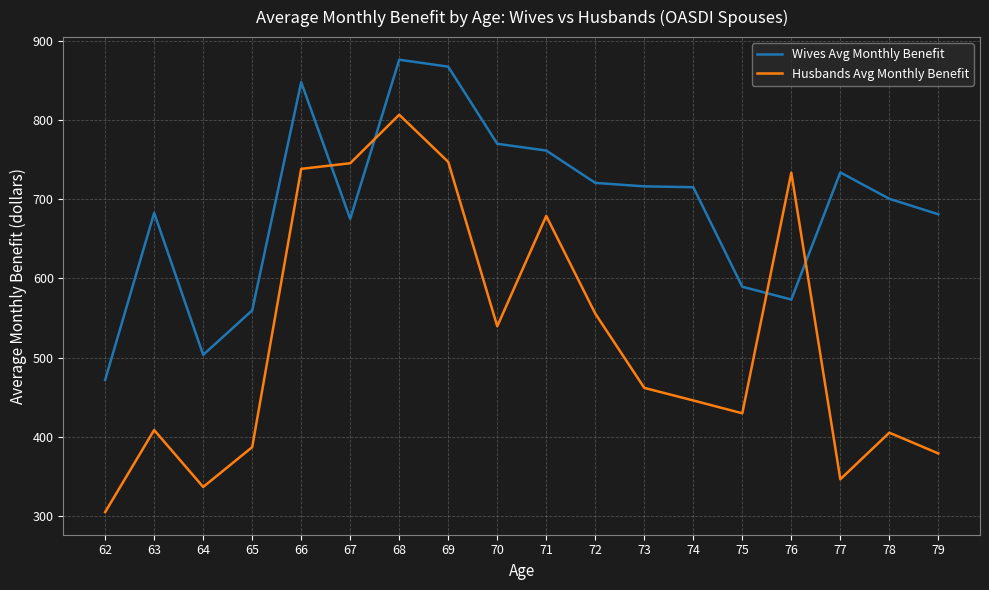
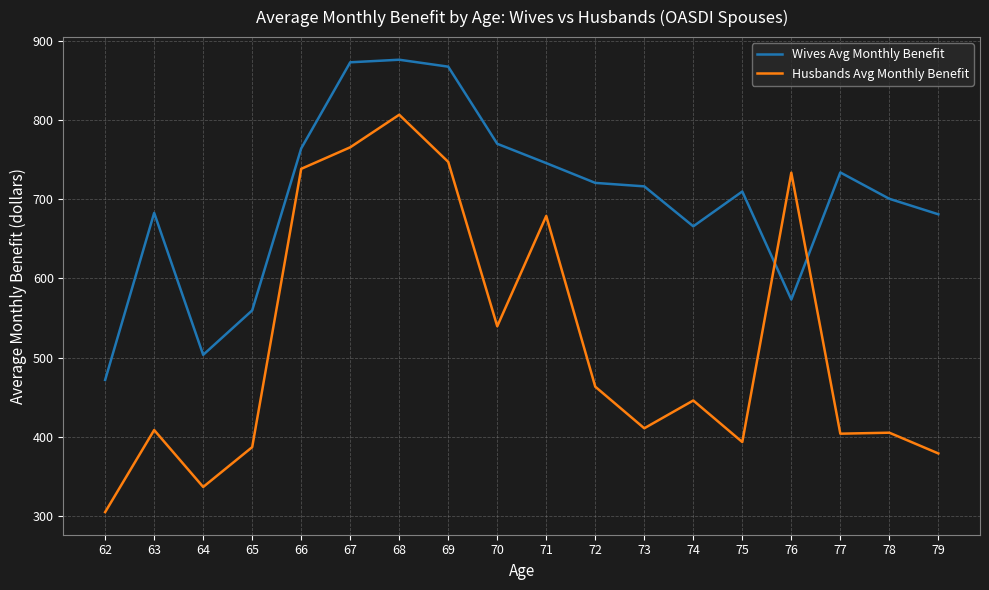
Wives Avg Monthly Benefit, 66: 850 -> 760
Wives Avg Monthly Benefit, 67: 680 -> 870
Husbands Avg Monthly Benefit, 67: 750 -> 770
Wives Avg Monthly Benefit, 71: 760 -> 750
Husbands Avg Monthly Benefit, 72: 560 -> 460
Husbands Avg Monthly Benefit, 73: 460 -> 410
Wives Avg Monthly Benefit, 74: 720 -> 670
Wives Avg Monthly Benefit, 75: 590 -> 710
Husbands Avg Monthly Benefit, 75: 430 -> 390
Husbands Avg Monthly Benefit, 77: 350 -> 400
